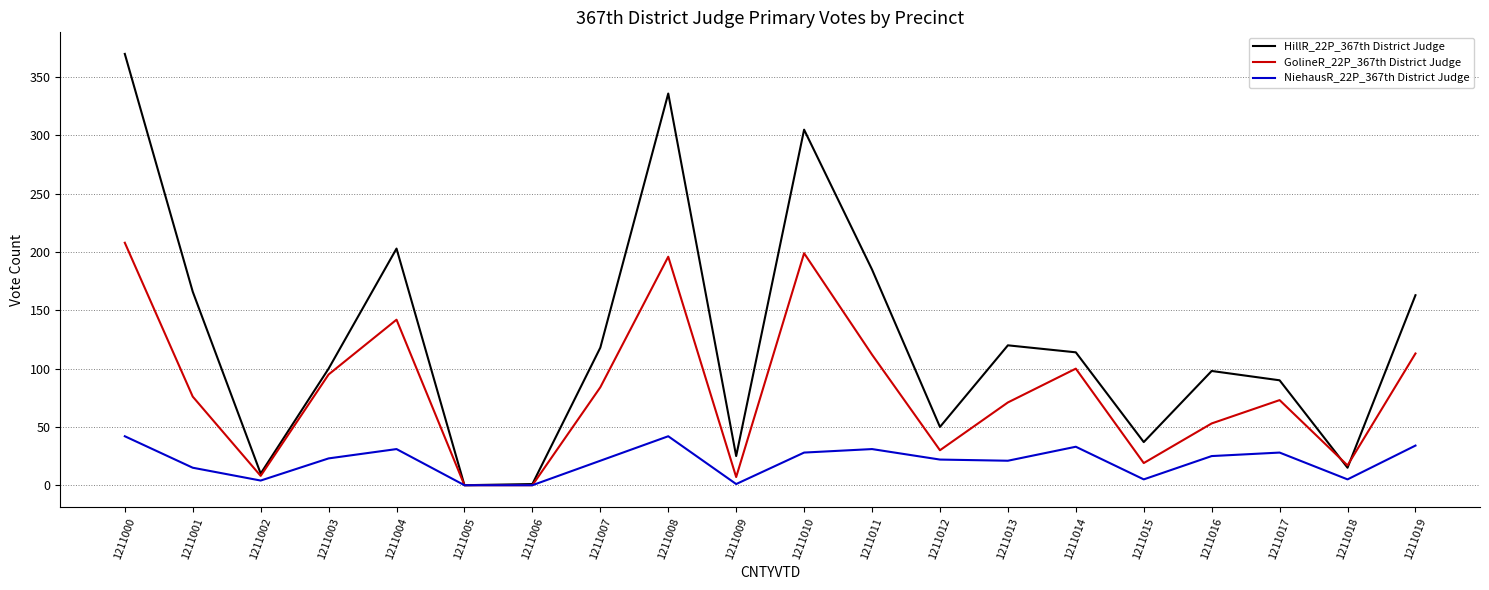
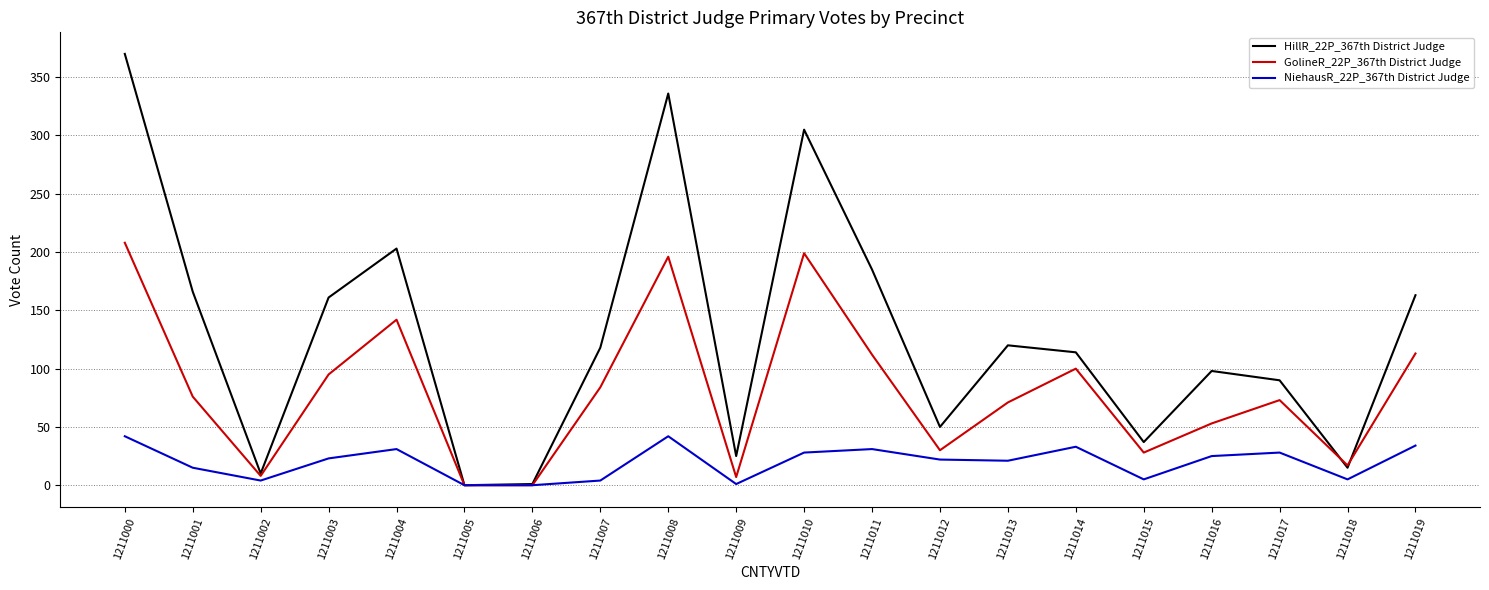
HillR_22P_367th District Judge, 1211003: 100 -> 161
NiehausR_22P_367th District Judge, 1211007: 21 -> 4
GolineR_22P_367th District Judge, 1211015: 19 -> 28
